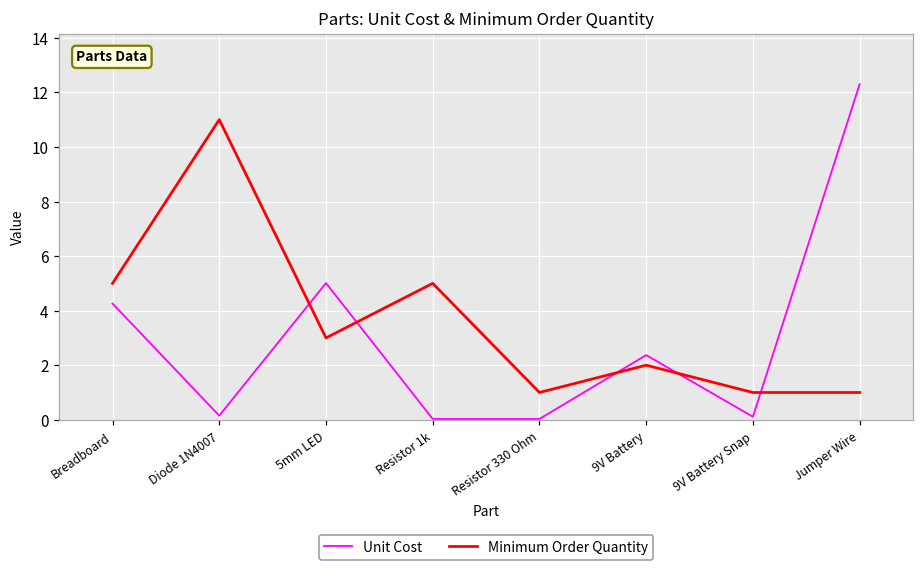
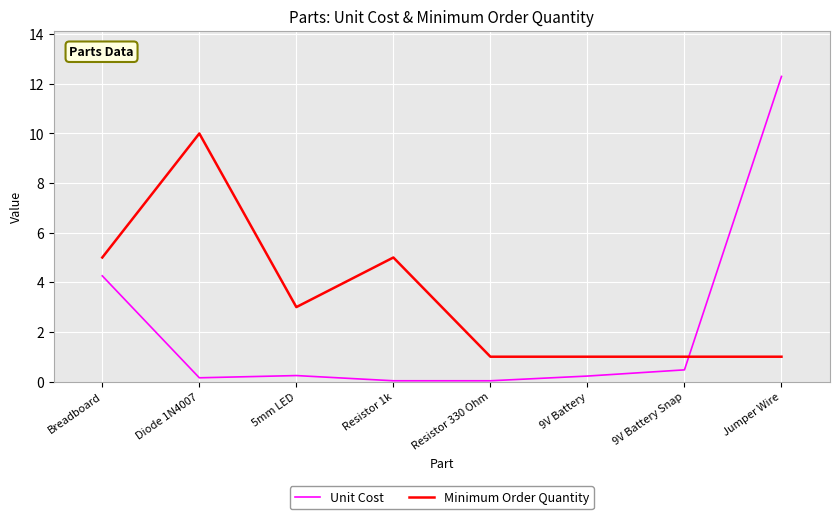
Minimum Order Quantity, Diode 1N4007: 11 -> 10
Unit Cost, 5mm LED: 5.0 -> 0.2
Unit Cost, 9V Battery: 2.4 -> 0.2
Minimum Order Quantity, 9V Battery: 2 -> 1
Unit Cost, 9V Battery Snap: 0.1 -> 0.5
